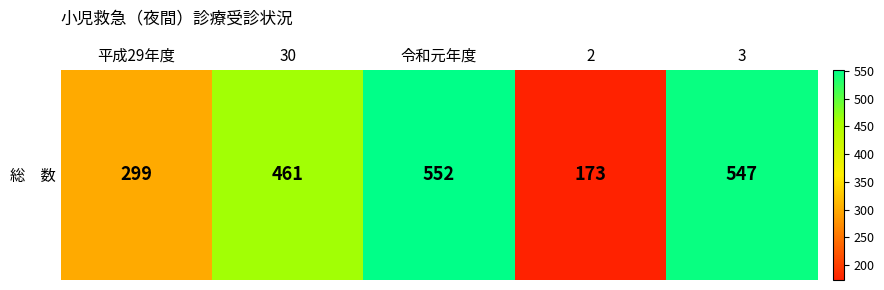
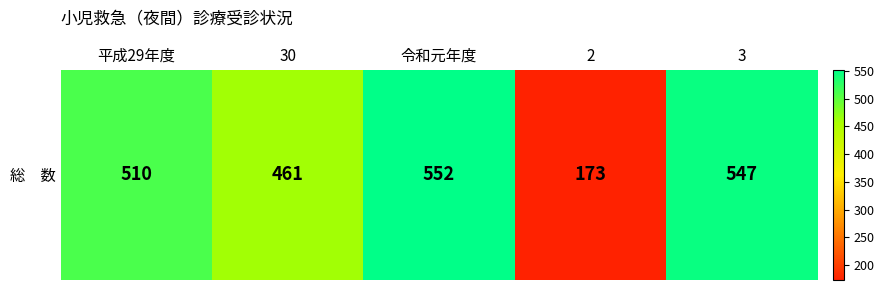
総 数, 平成29年度: 299 -> 510
